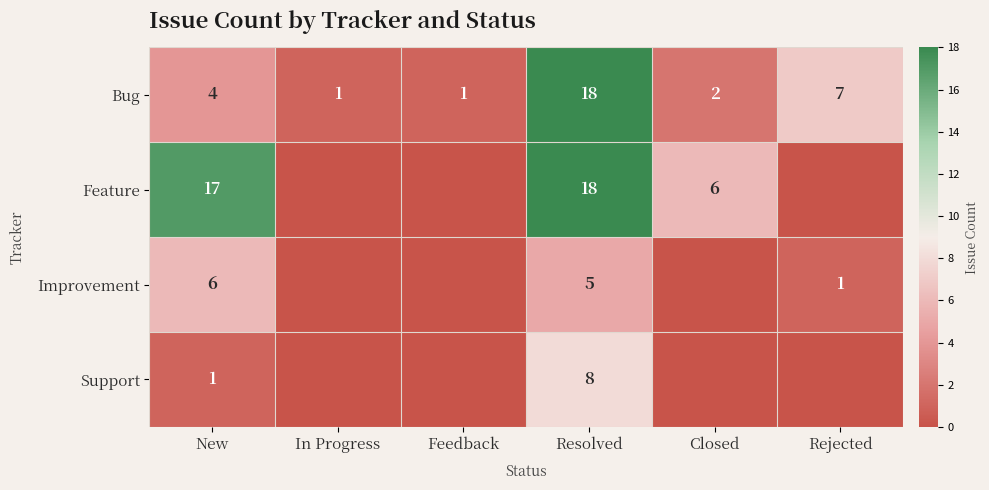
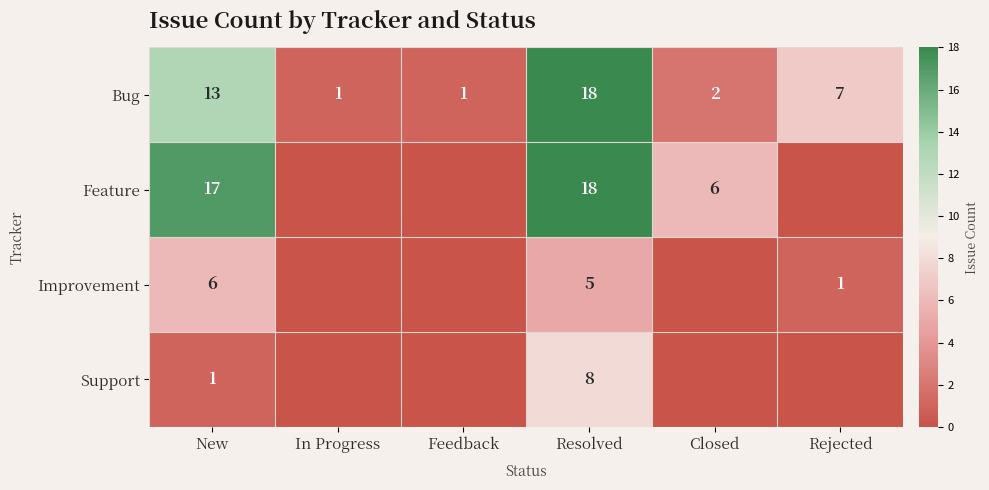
Bug, New: 4 -> 13
